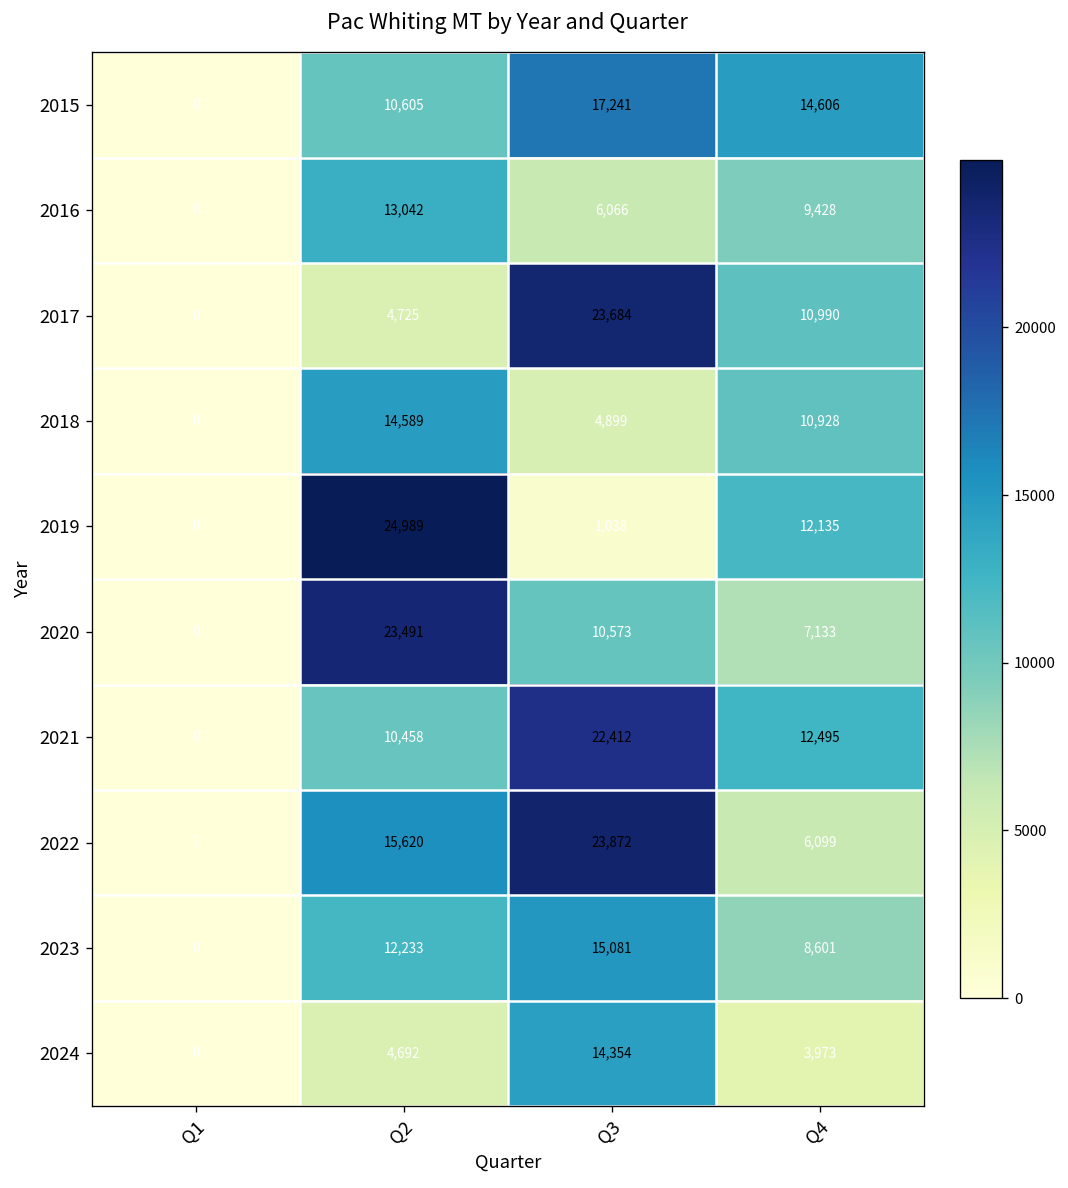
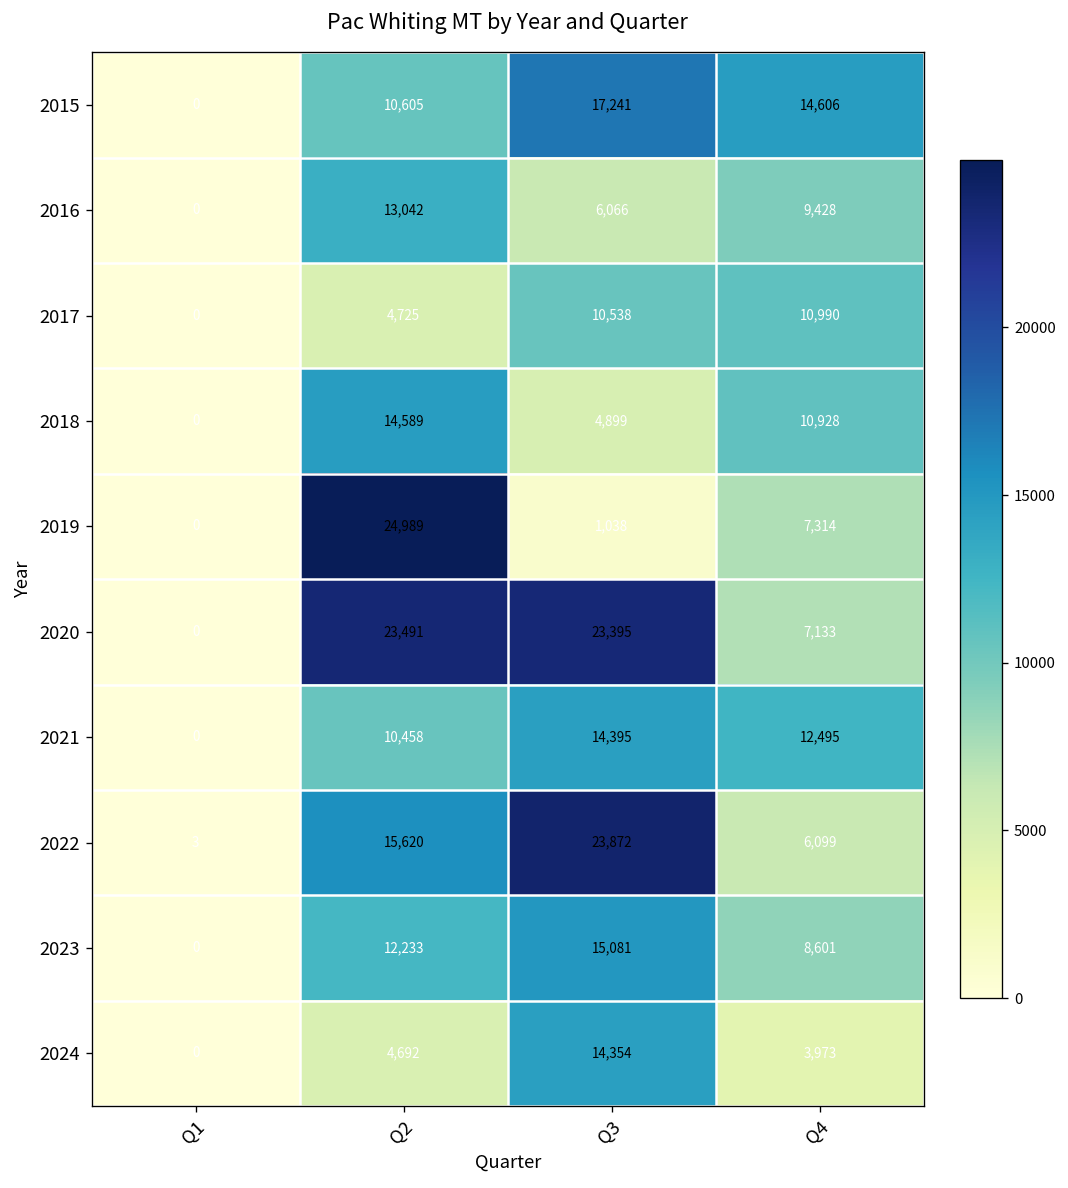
2017, Q3: 23,684 -> 10,538
2019, Q4: 12,135 -> 7,314
2020, Q3: 10,573 -> 23,395
2021, Q3: 22,412 -> 14,395
